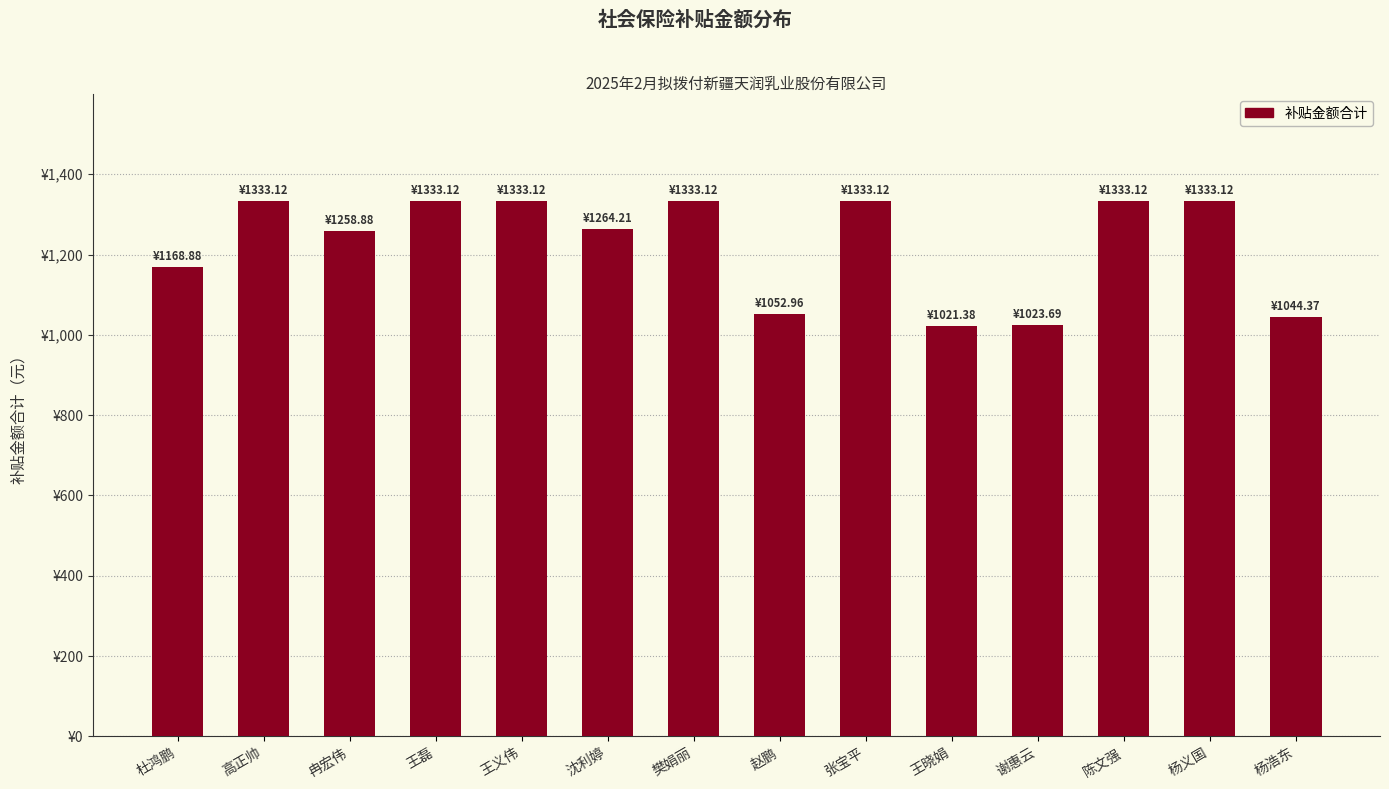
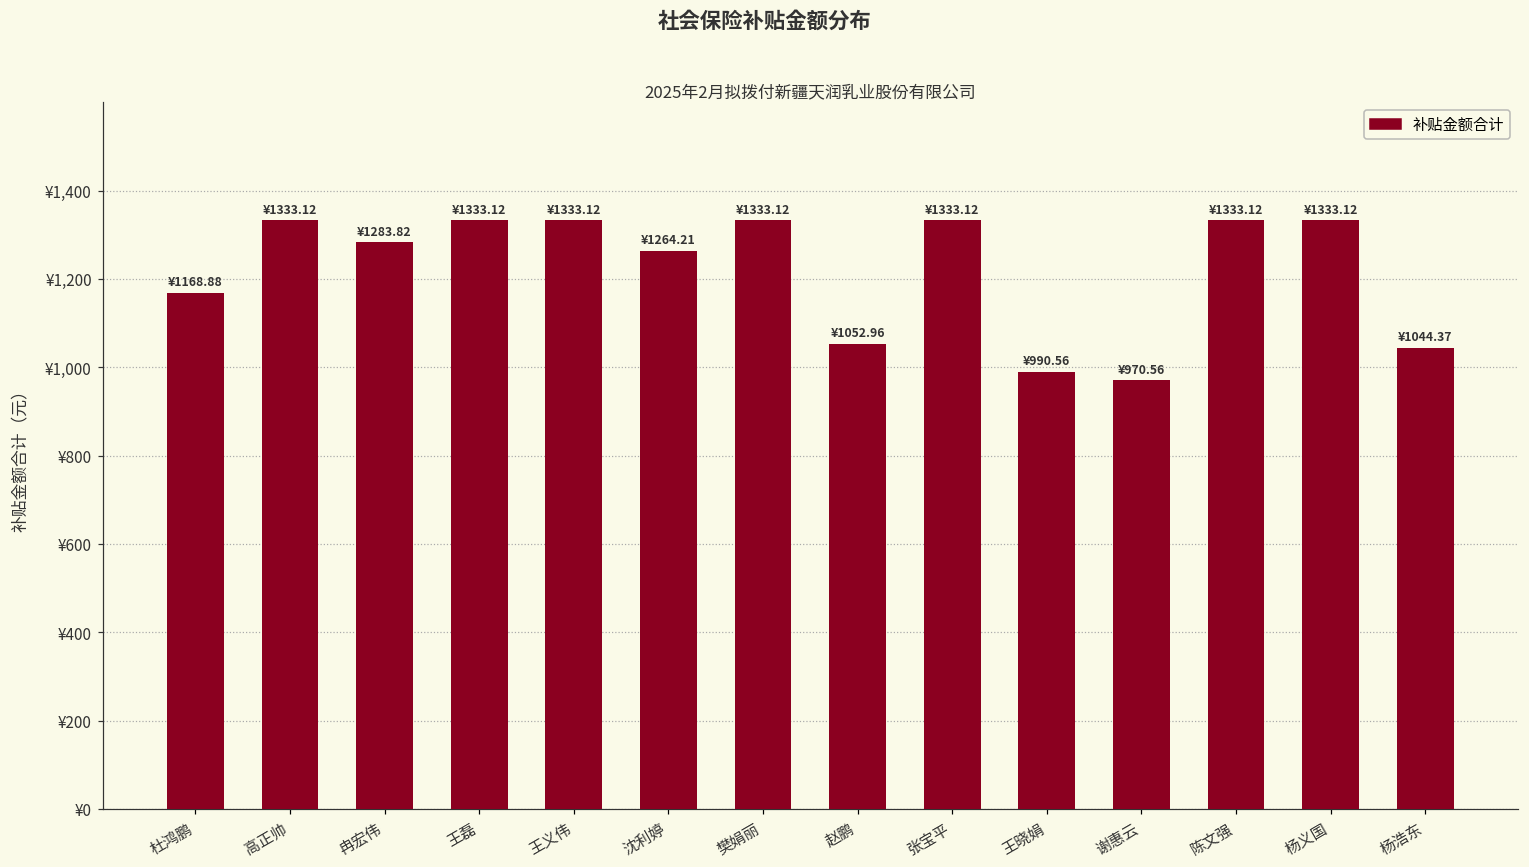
冉宏伟: ¥1258.88 -> ¥1283.82
王晓娟: ¥1021.38 -> ¥990.56
谢惠云: ¥1023.69 -> ¥970.56
